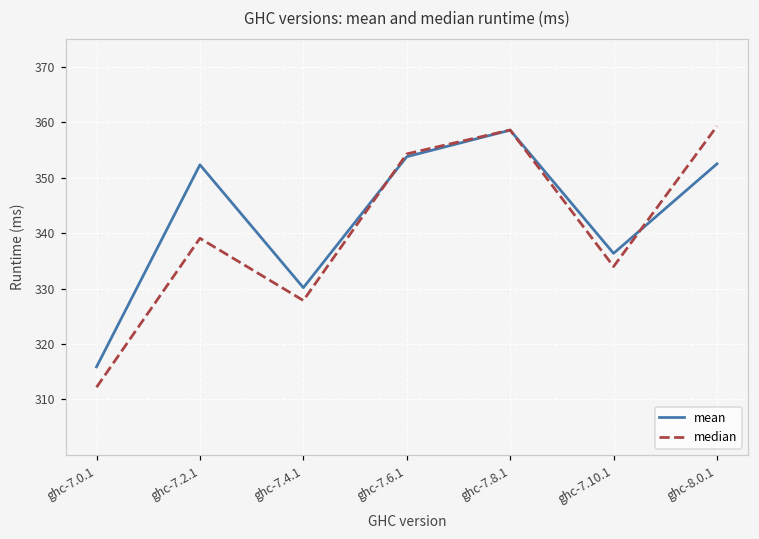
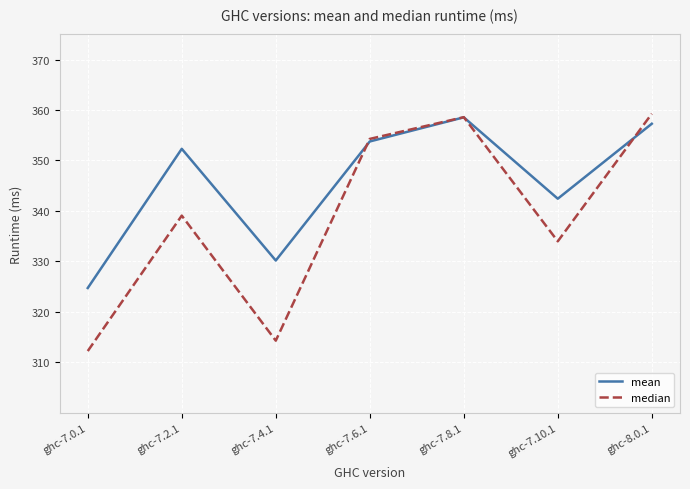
mean, ghc-7.0.1: 316 -> 325
median, ghc-7.4.1: 328 -> 314
mean, ghc-7.10.1: 336 -> 342
mean, ghc-8.0.1: 352 -> 357
